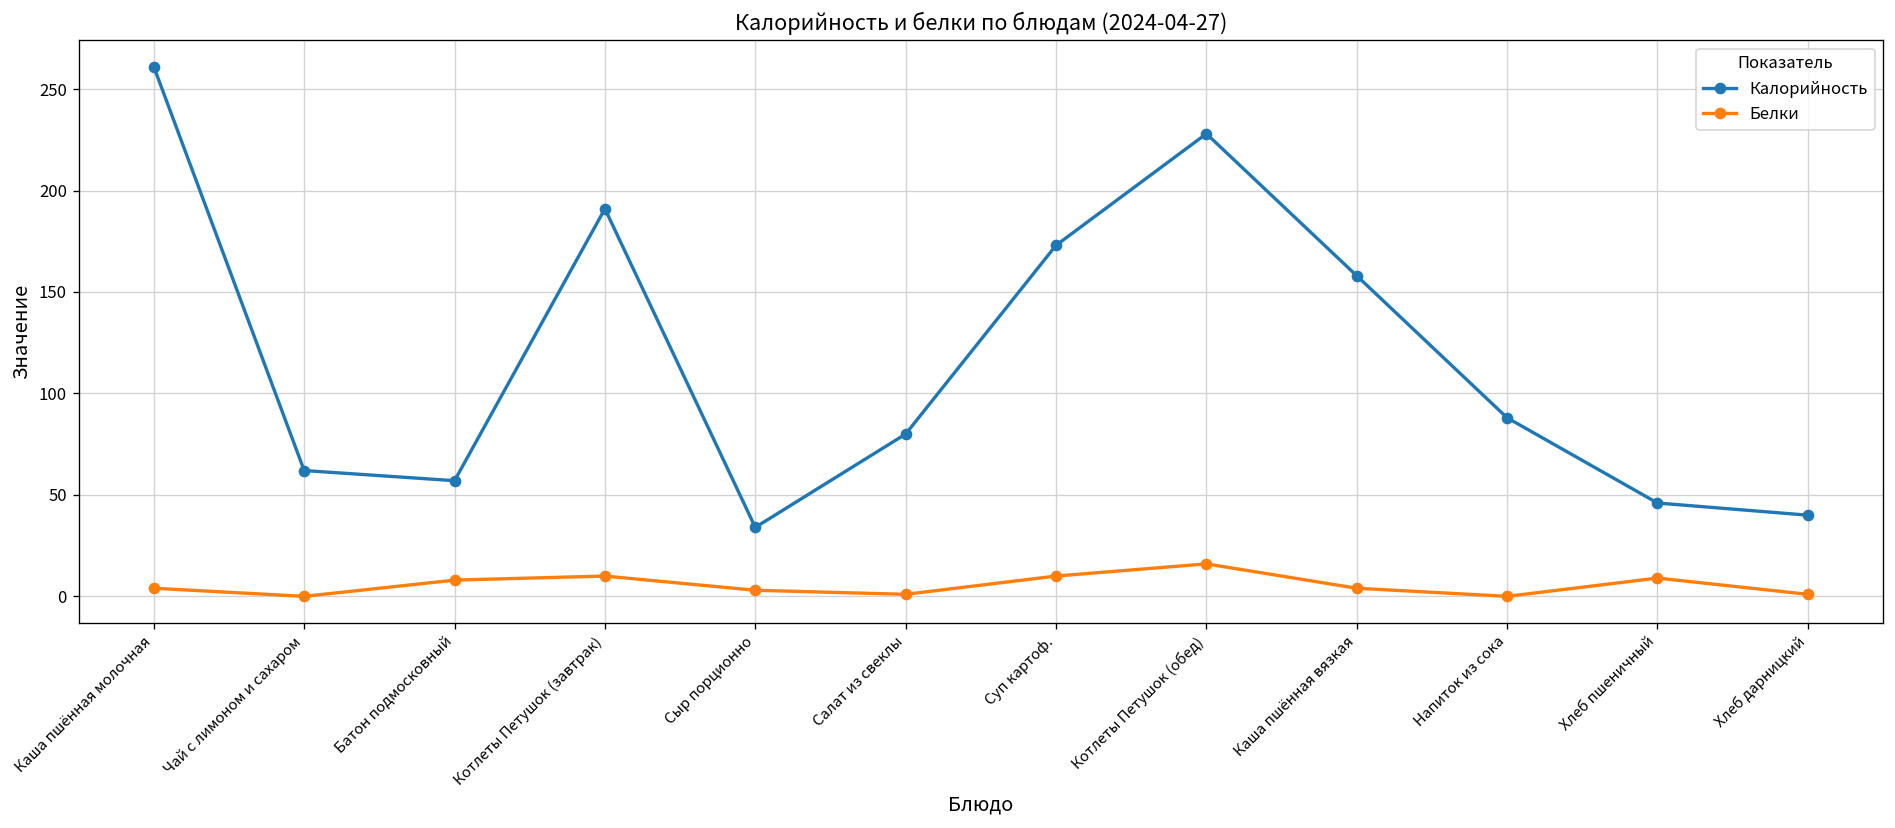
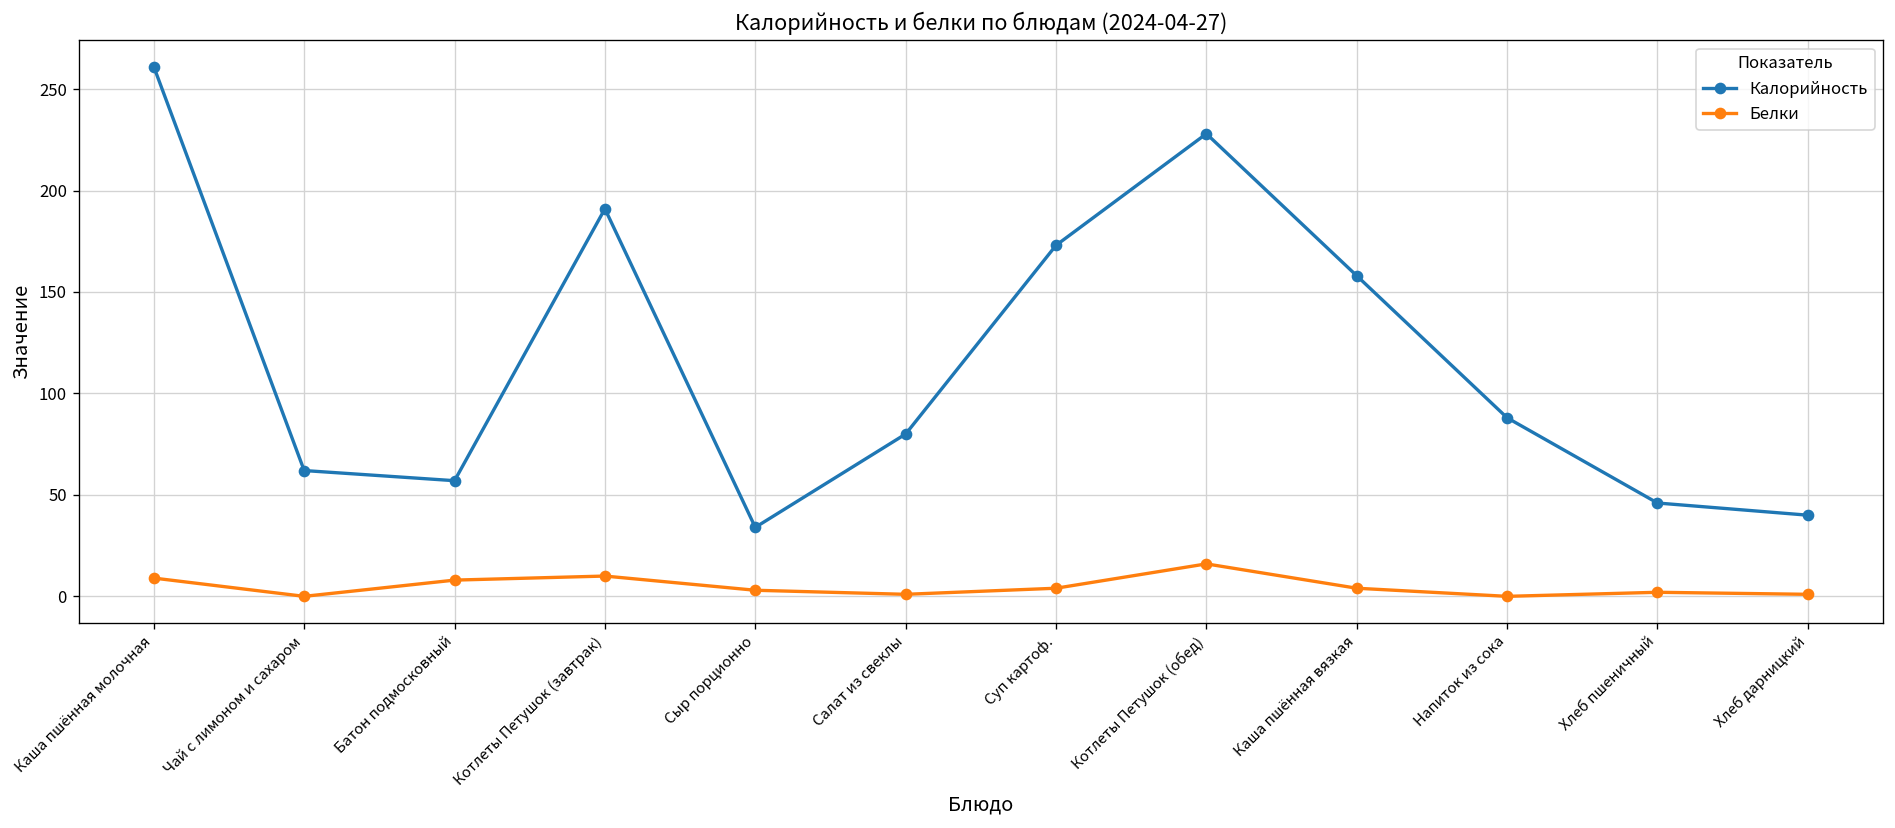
Белки, Каша пшённая молочная: 4 -> 9
Белки, Суп картоф.: 10 -> 4
Белки, Хлеб пшеничный: 9 -> 2
